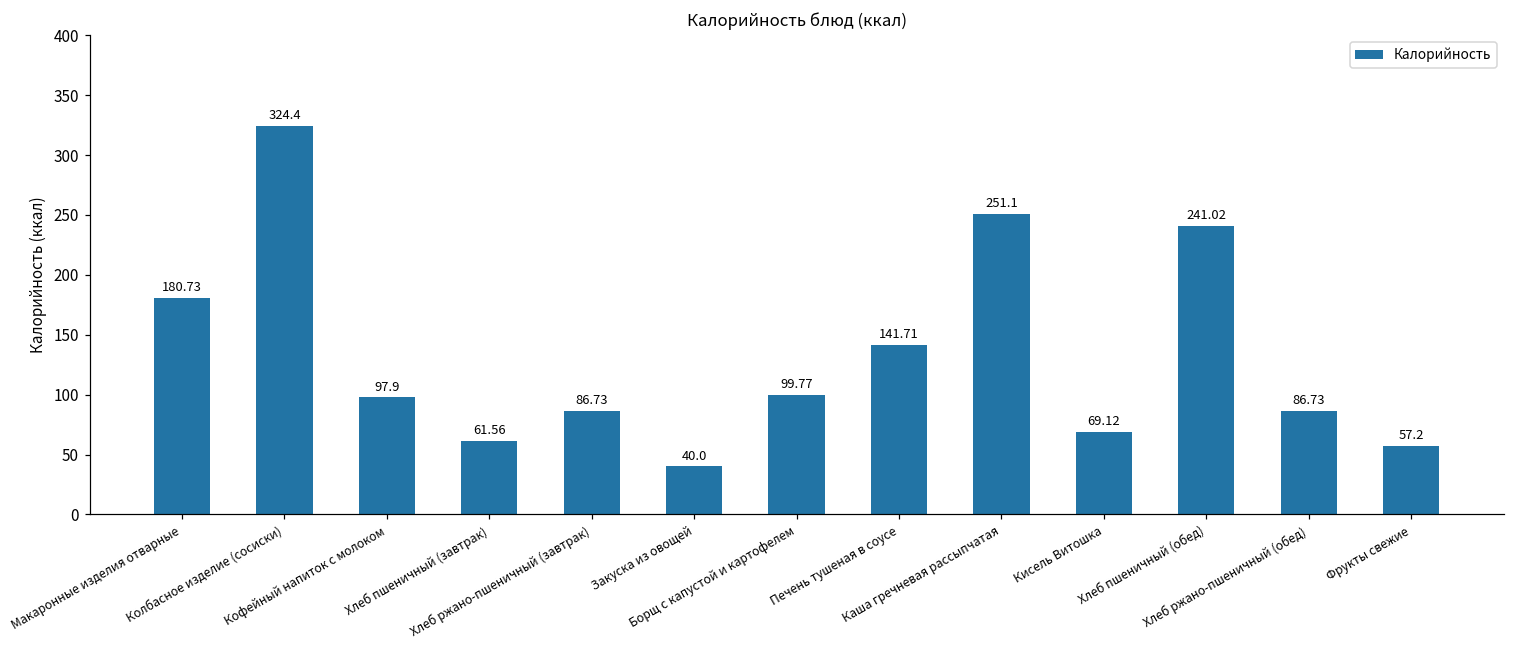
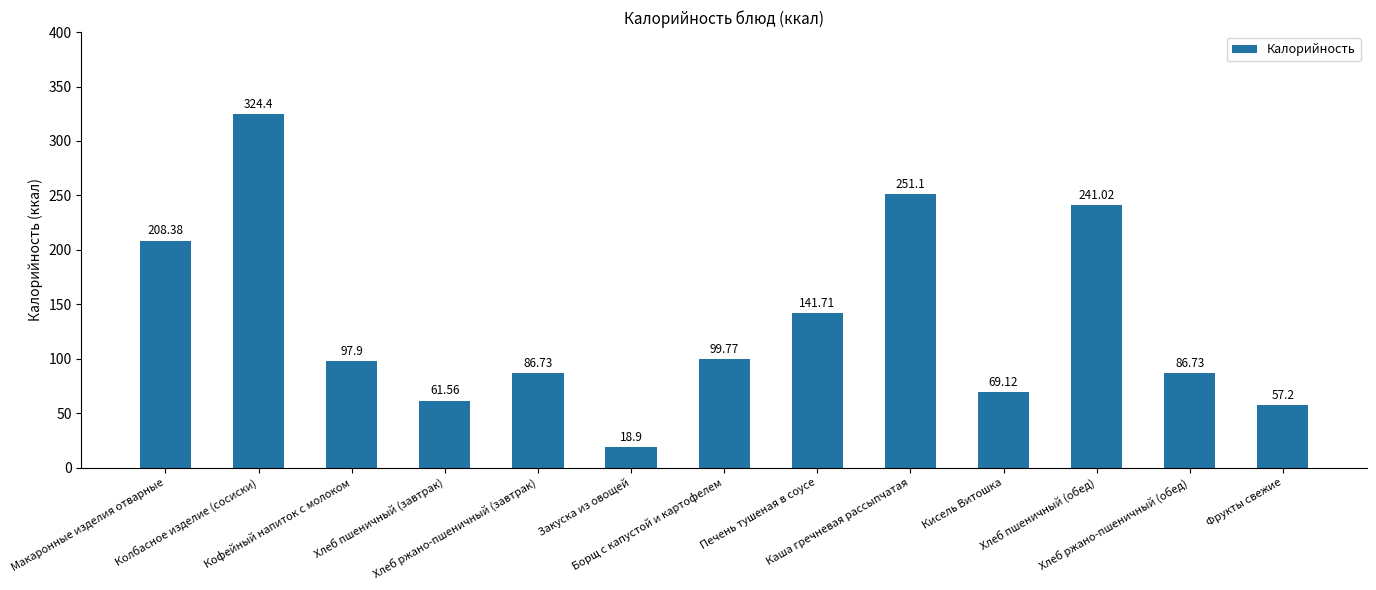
Макаронные изделия отварные: 180.73 -> 208.38
Закуска из овощей: 40.0 -> 18.9
